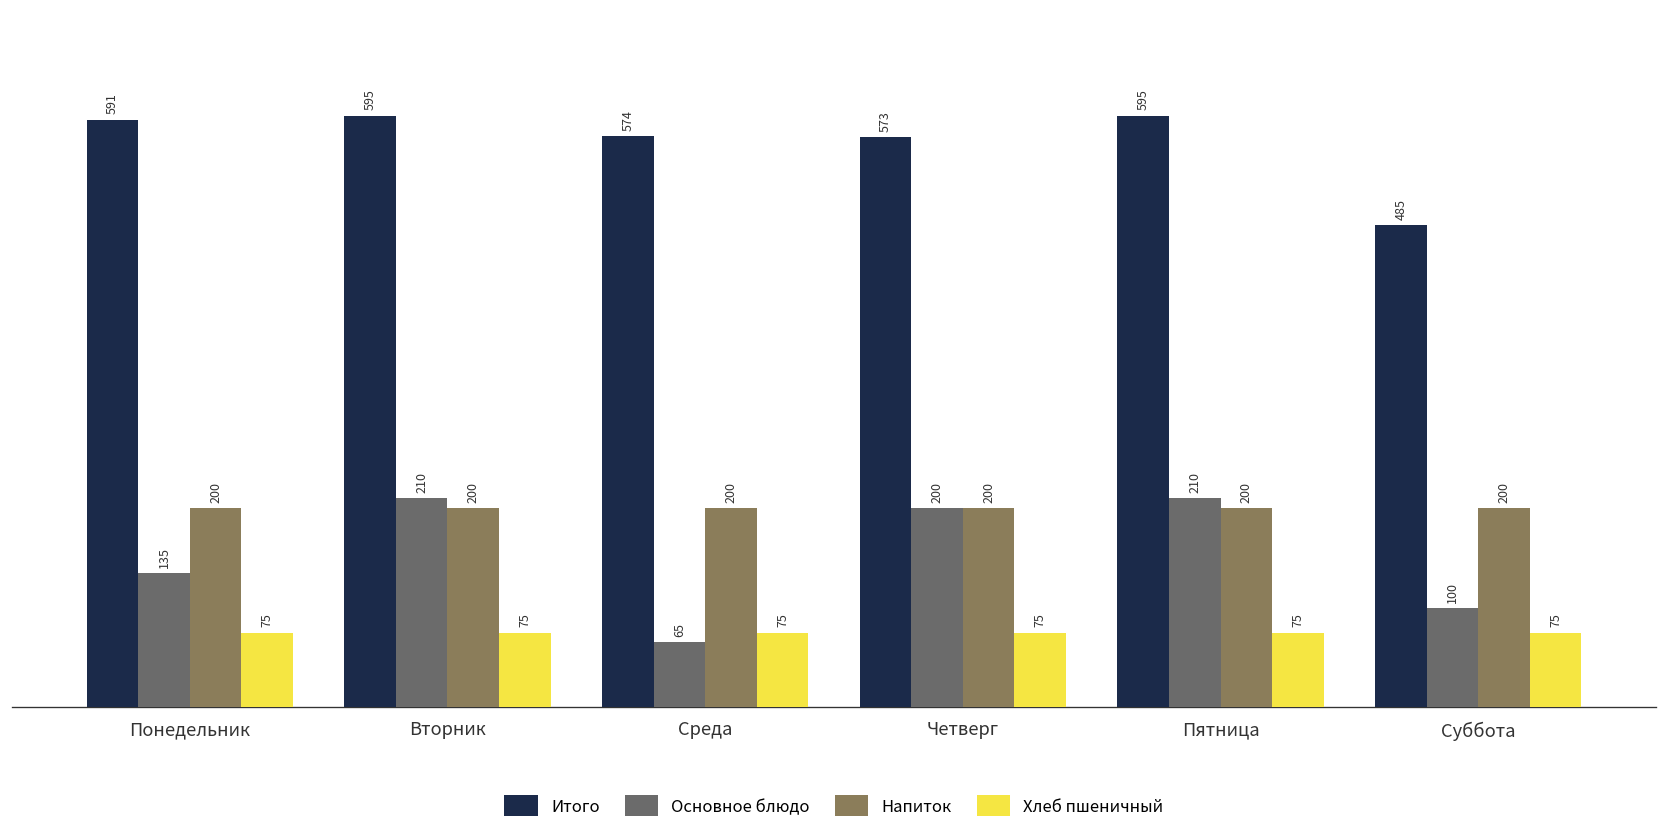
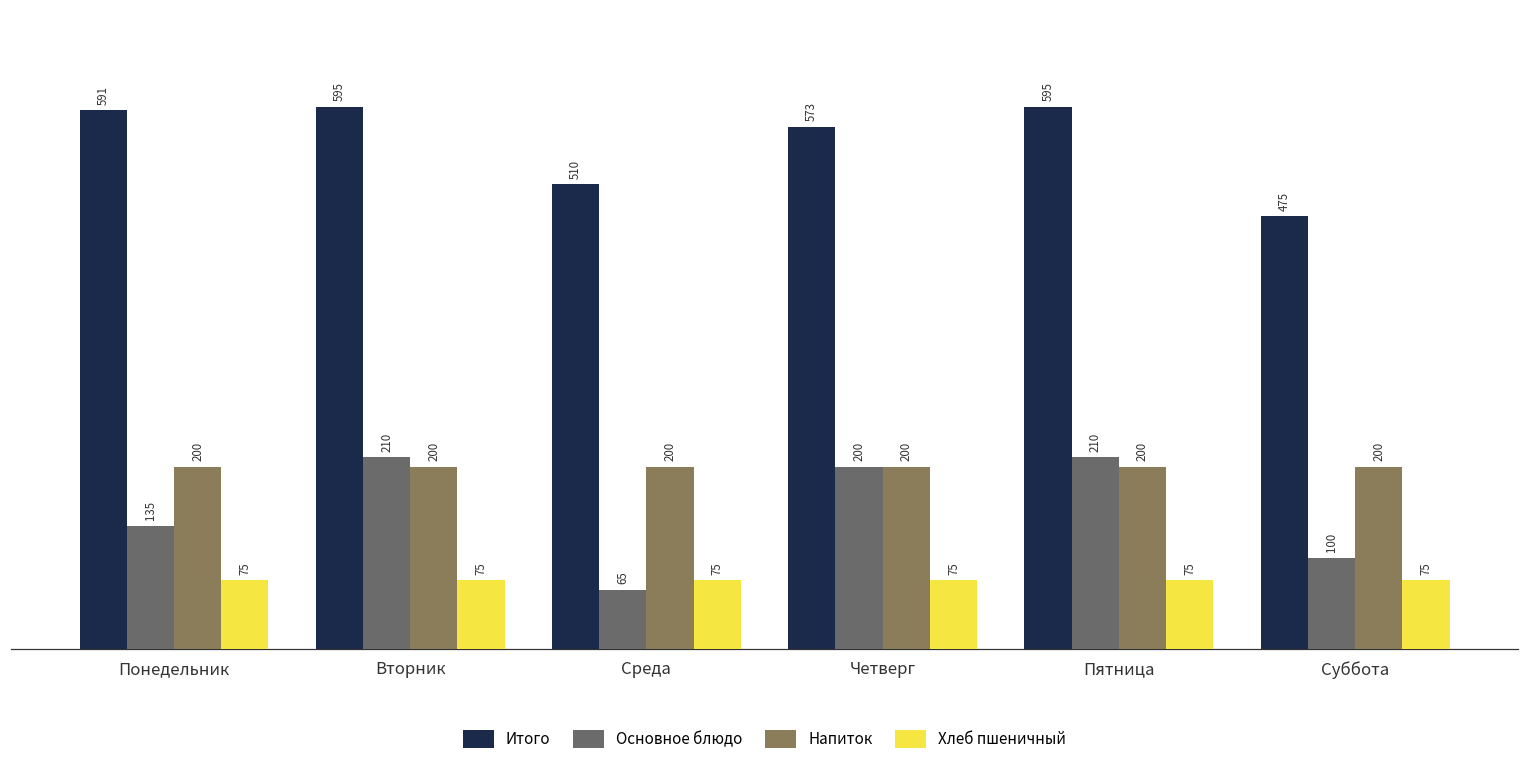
Итого, Среда: 574 -> 510
Итого, Суббота: 485 -> 475
